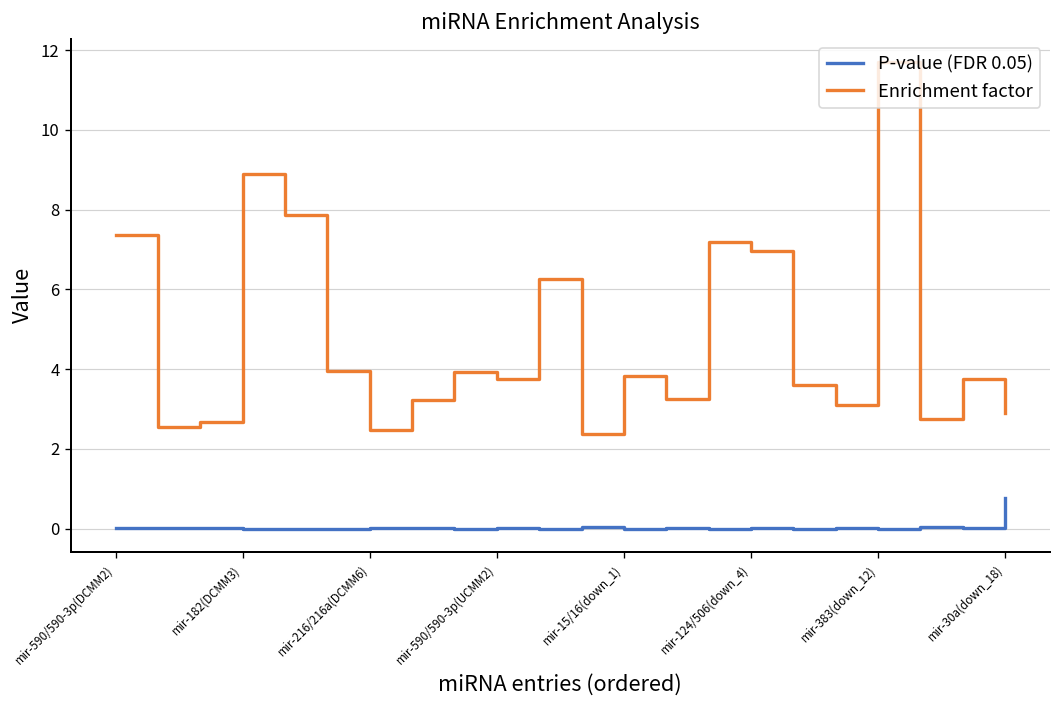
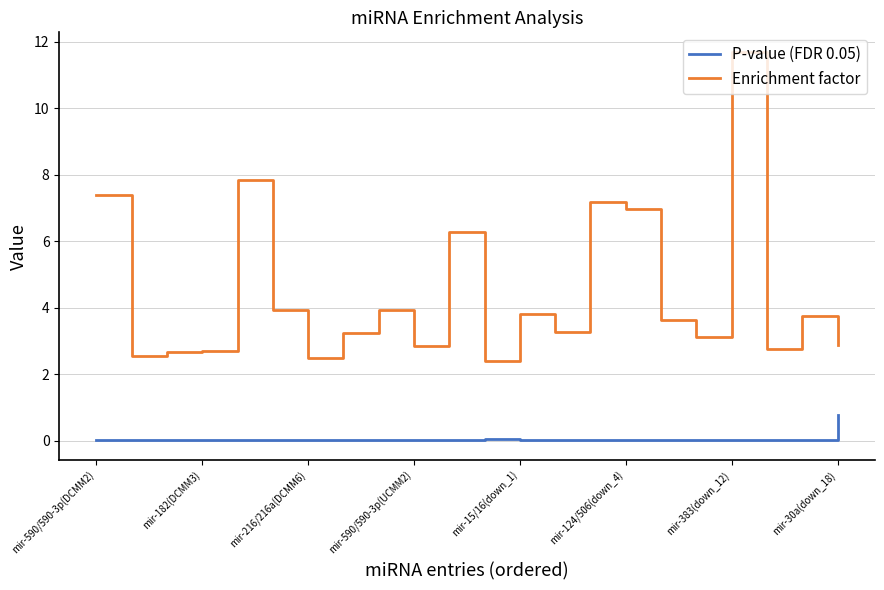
Enrichment factor, mir-182(DCMM3): 8.9 -> 2.7
Enrichment factor, mir-590/590-3p(UCMM2): 3.7 -> 2.8
